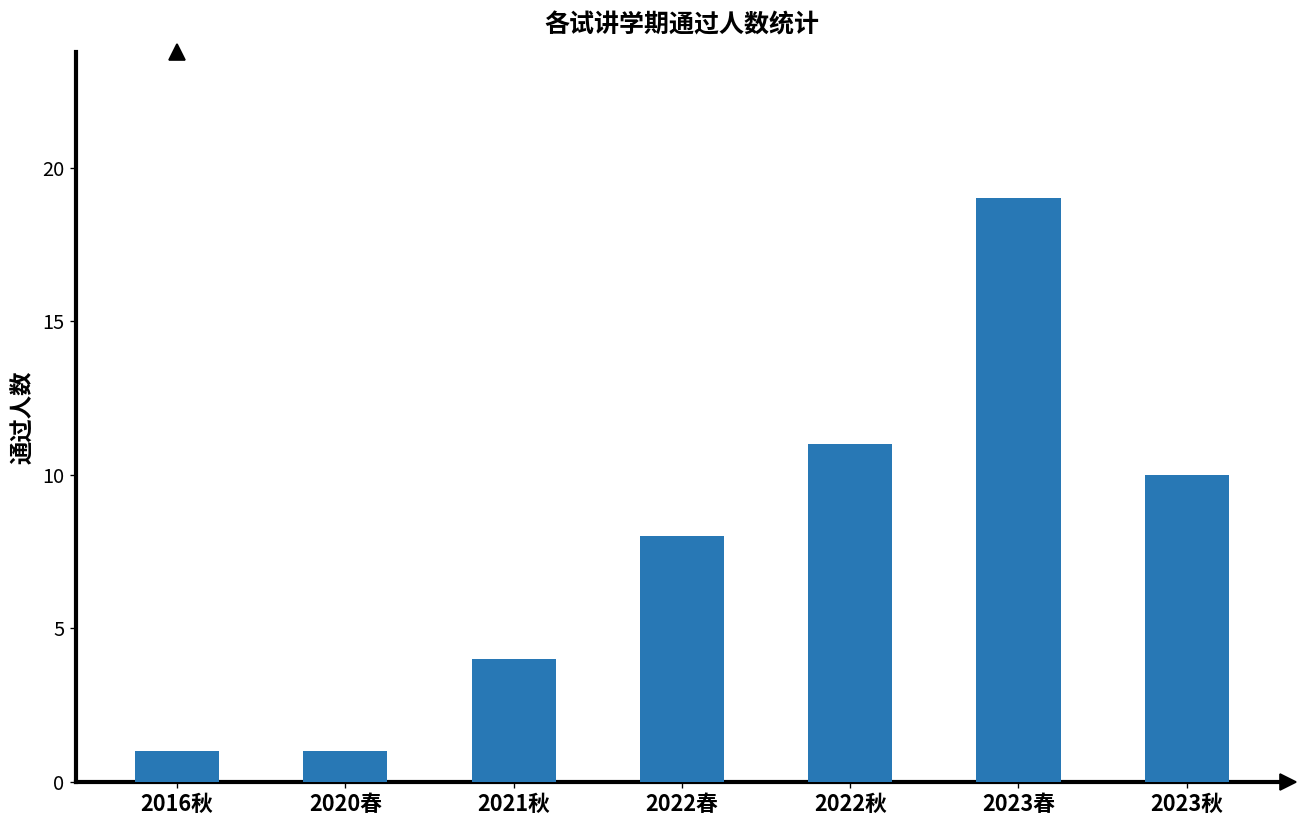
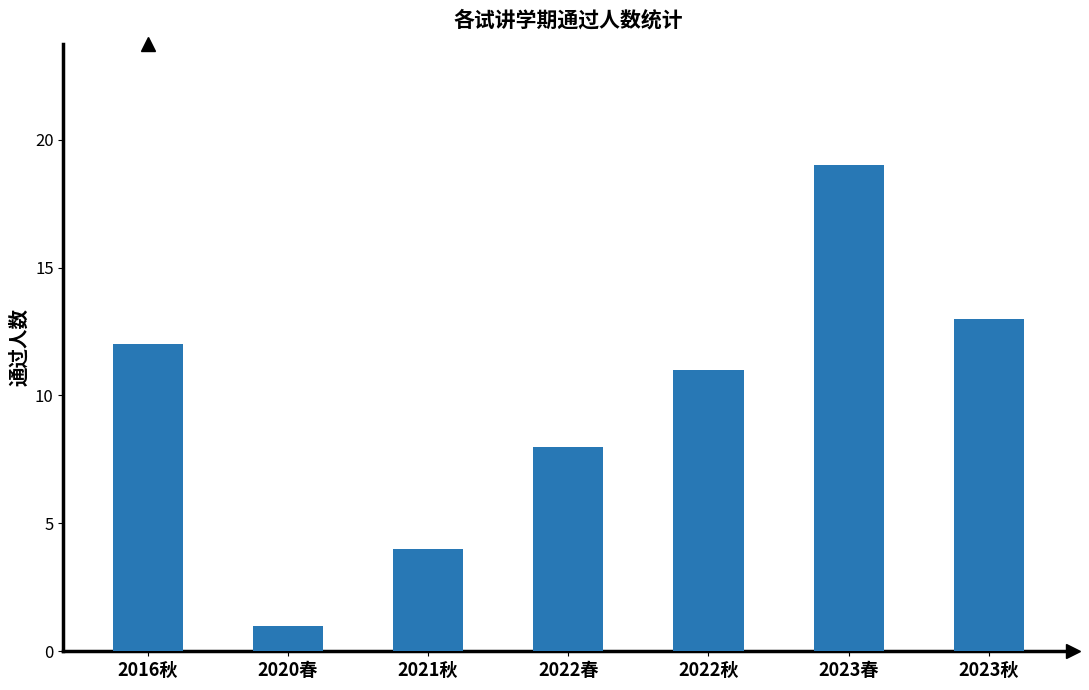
2016秋: 1 -> 12
2023秋: 10 -> 13
